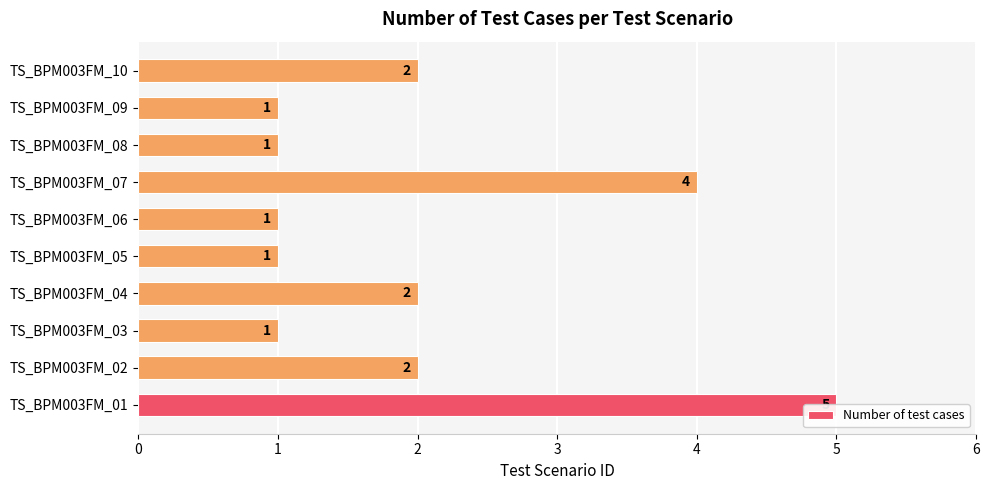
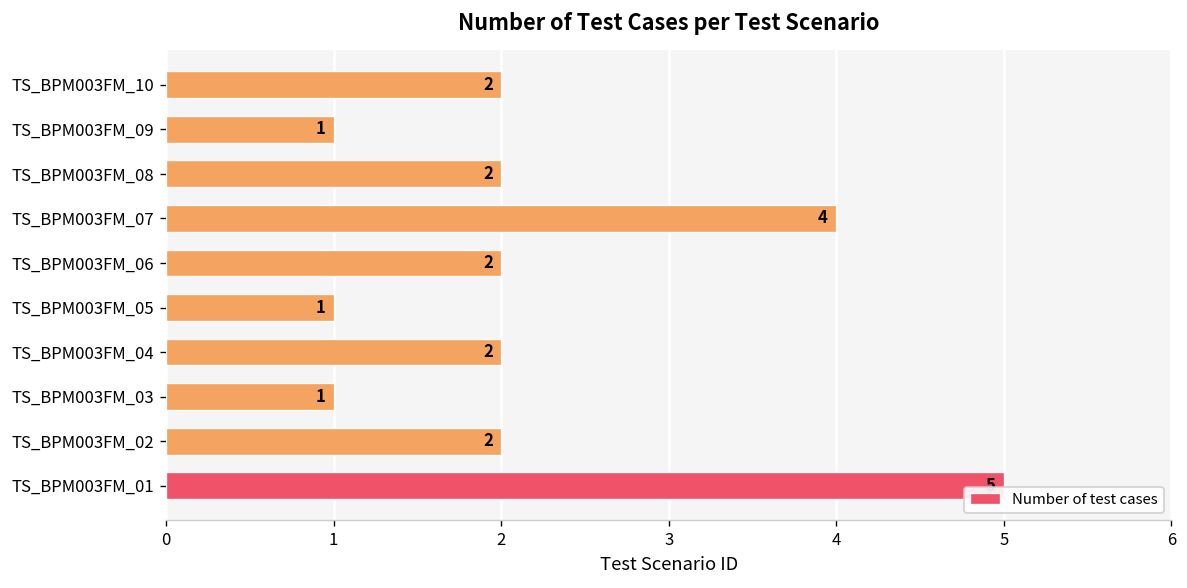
TS_BPM003FM_08: 1 -> 2
TS_BPM003FM_06: 1 -> 2
